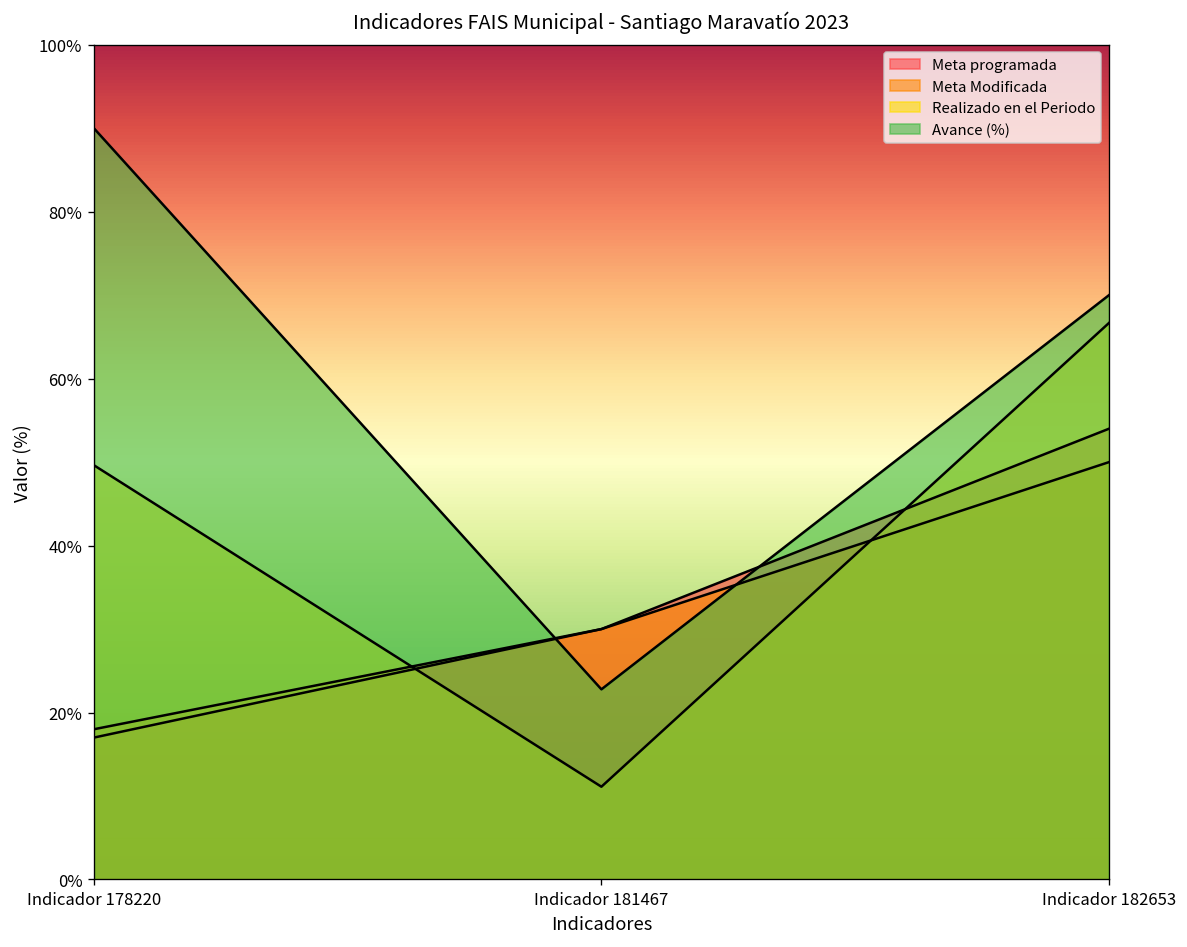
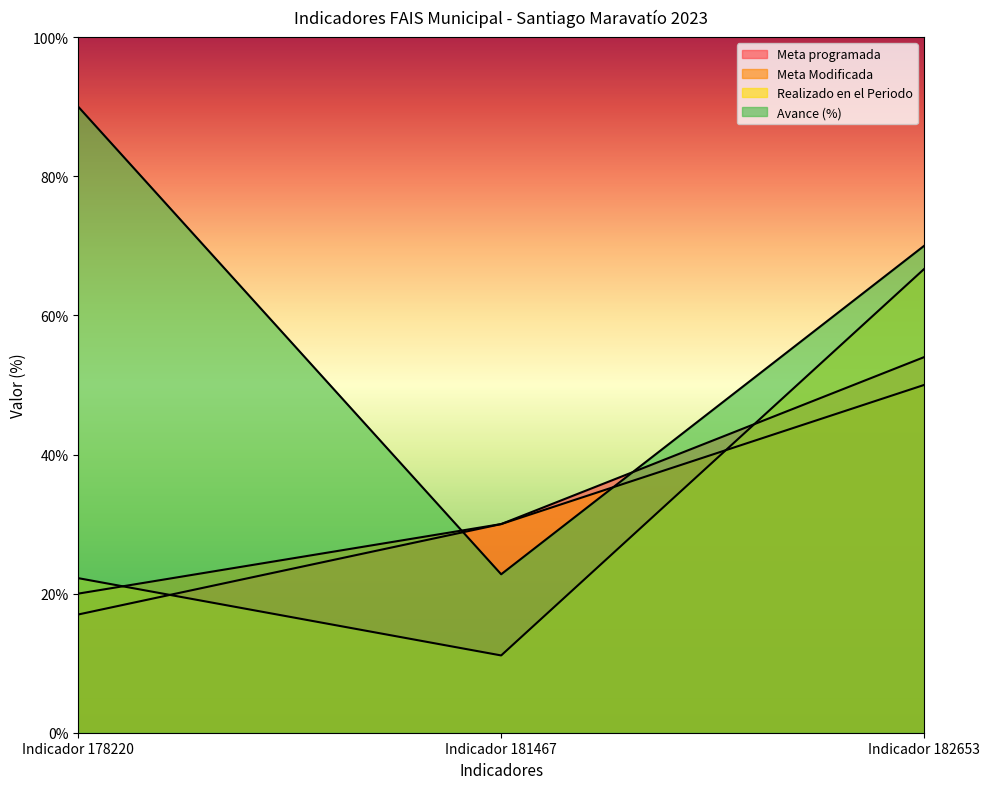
Meta Modificada, Indicador 178220: 18% -> 20%
Realizado en el Periodo, Indicador 178220: 50% -> 22%
